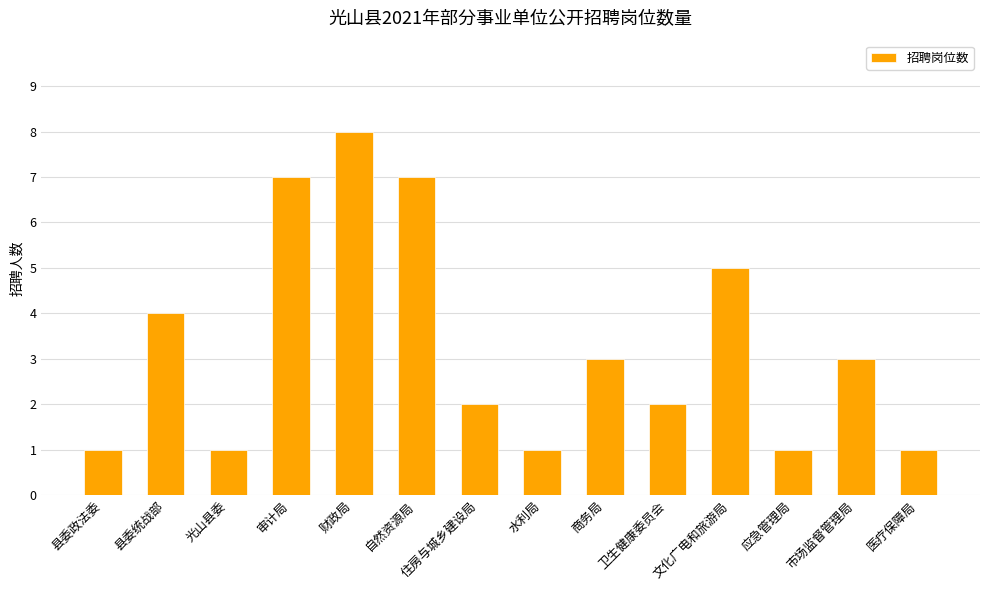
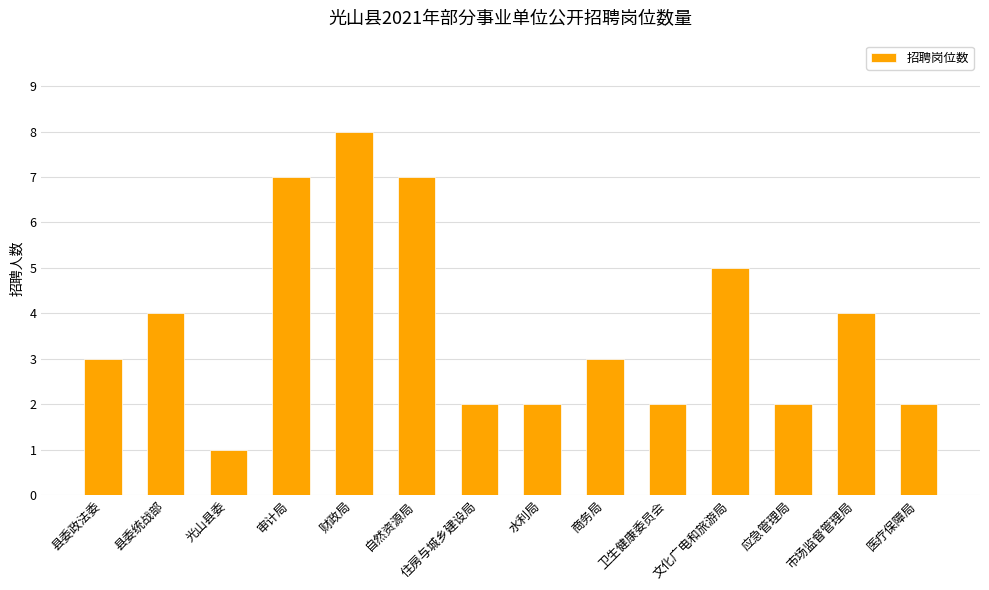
县委政法委: 1 -> 3
水利局: 1 -> 2
应急管理局: 1 -> 2
市场监督管理局: 3 -> 4
医疗保障局: 1 -> 2
